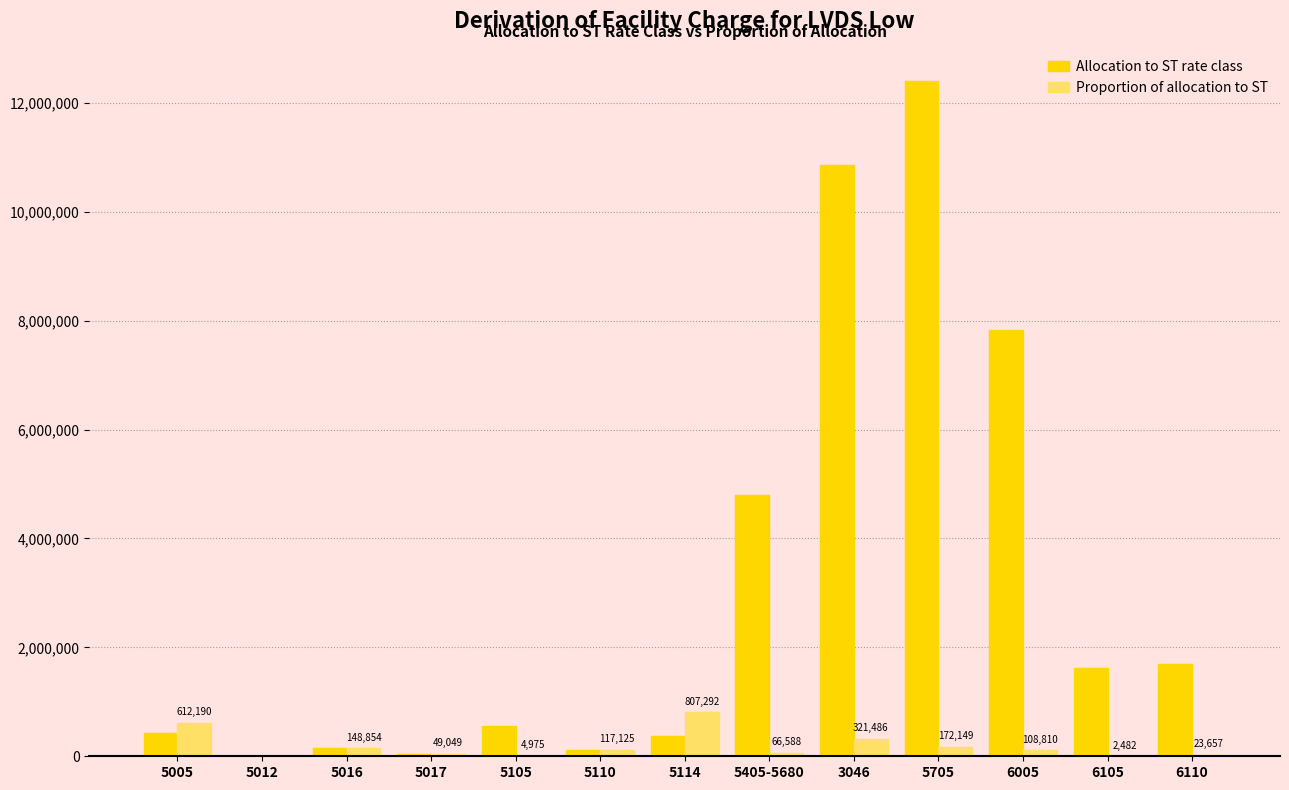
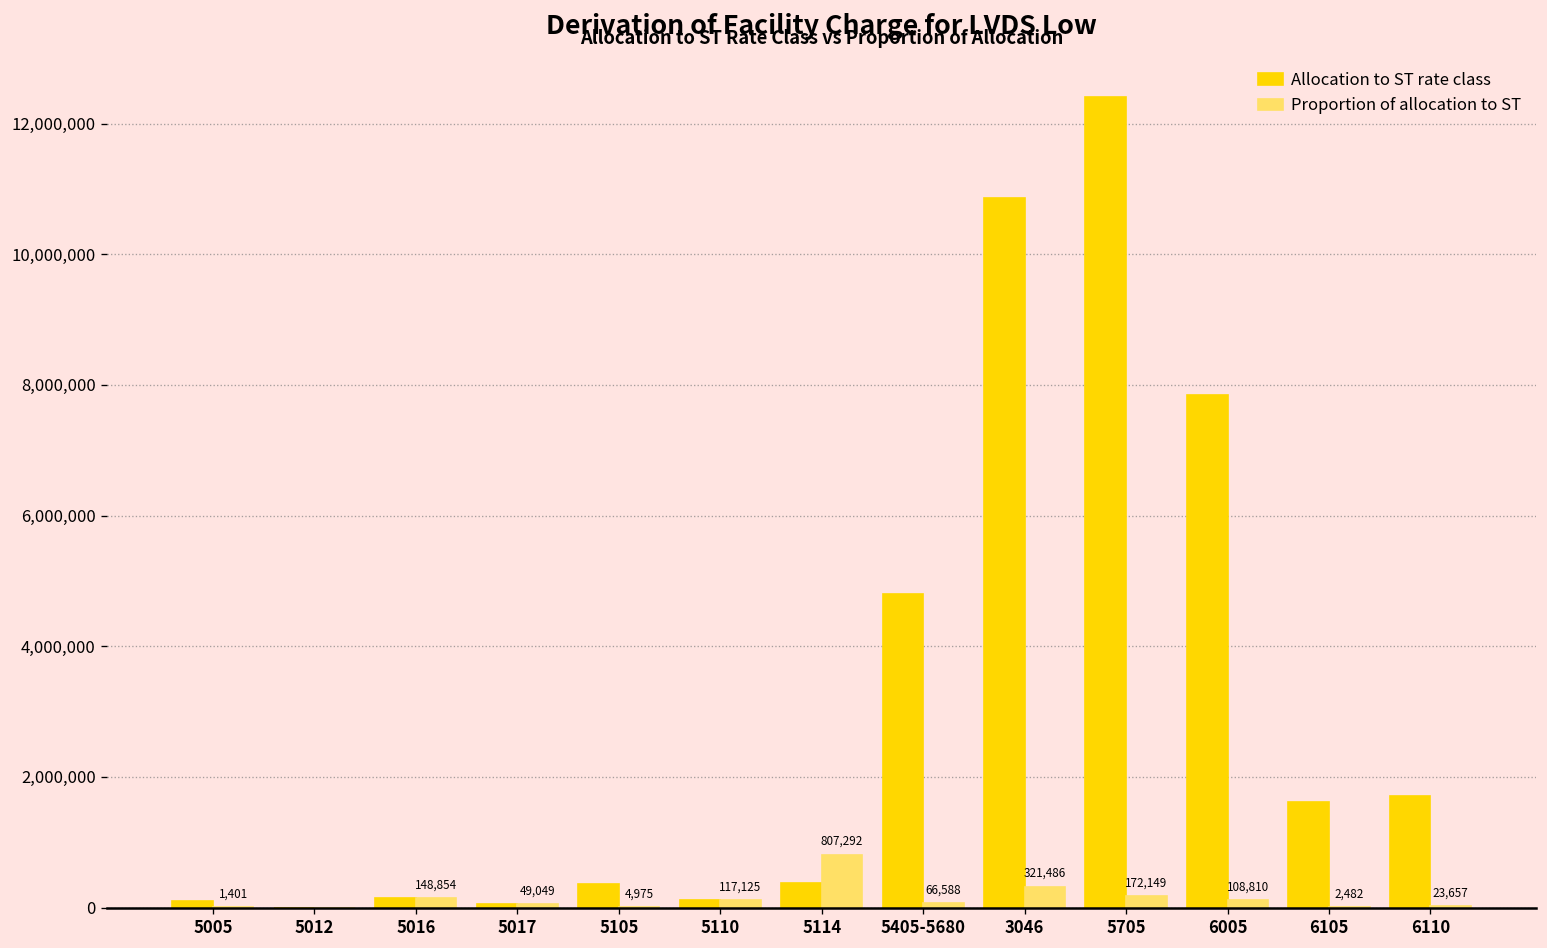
Allocation to ST rate class, 5005: 400,000 -> 100,000
Proportion of allocation to ST, 5005: 612,190 -> 1,401
Allocation to ST rate class, 5105: 600,000 -> 400,000
